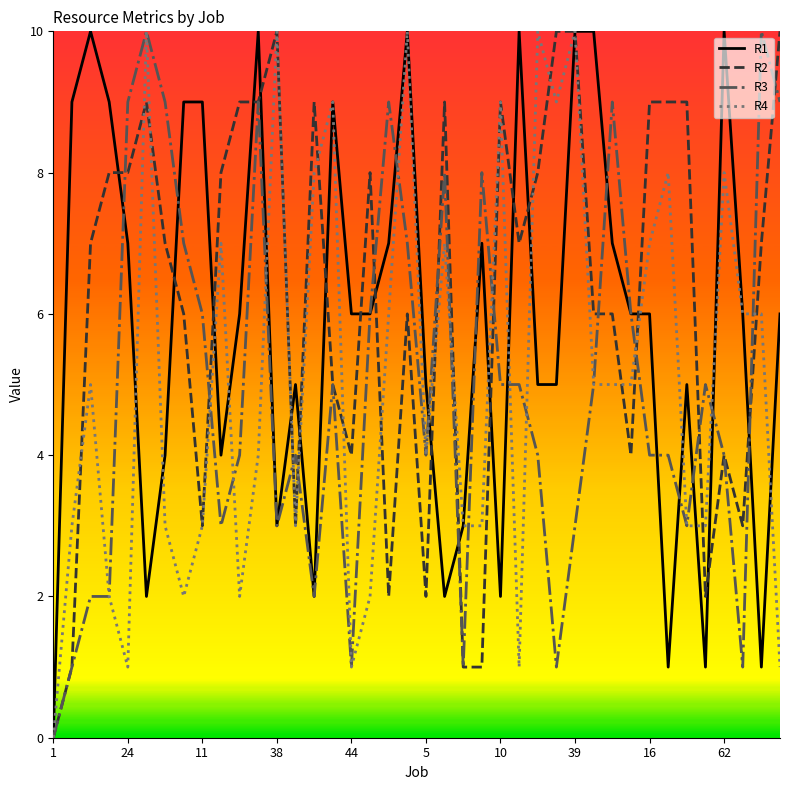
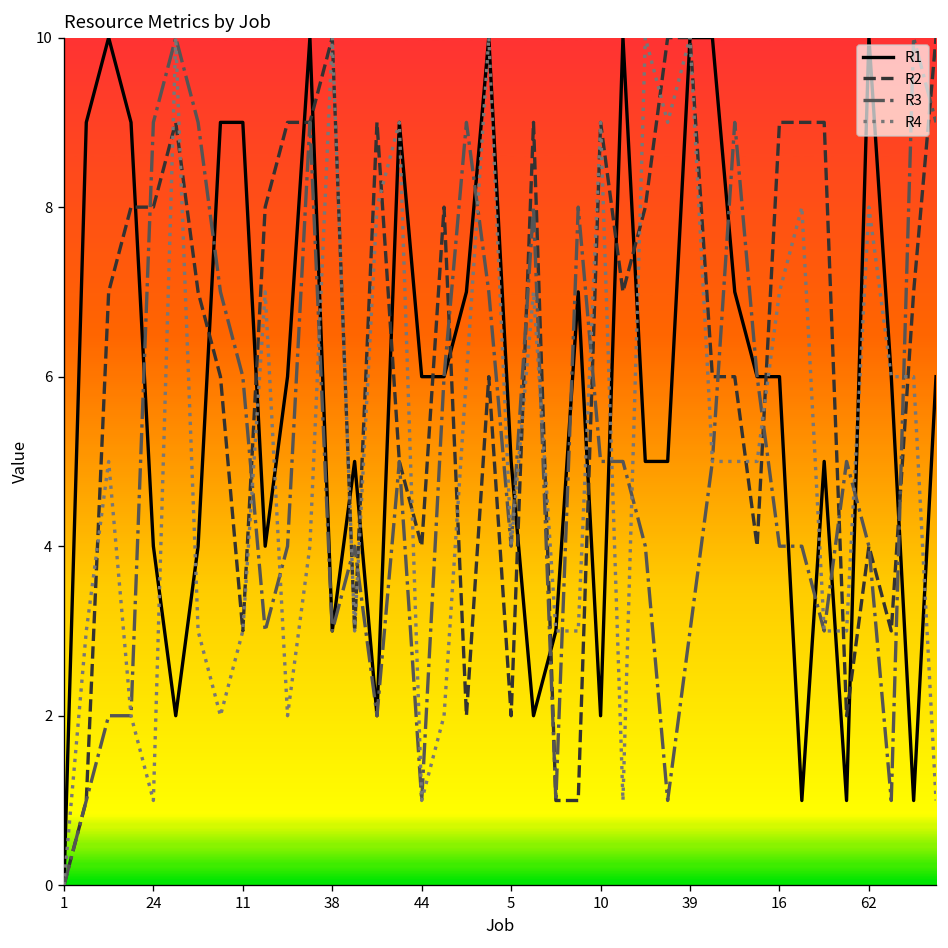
R1, 24: 7 -> 4
